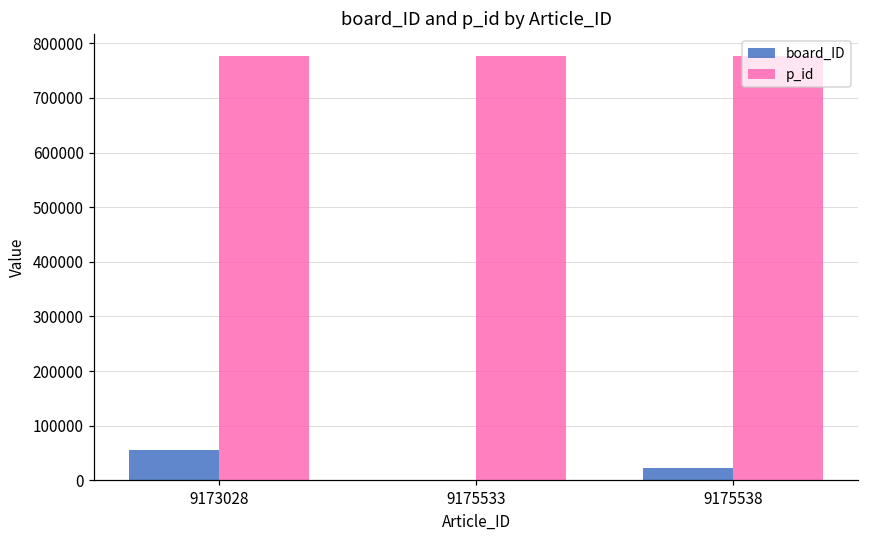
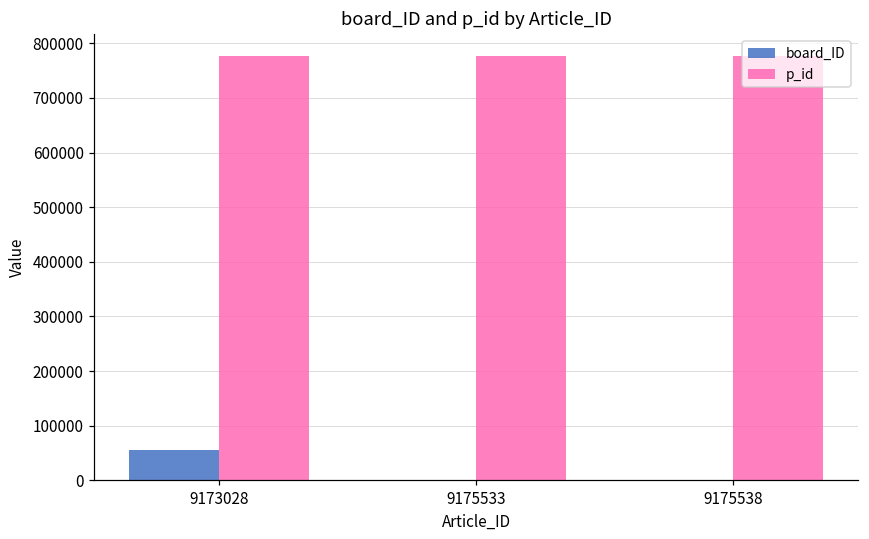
board_ID, 9175538: 20000 -> 0
